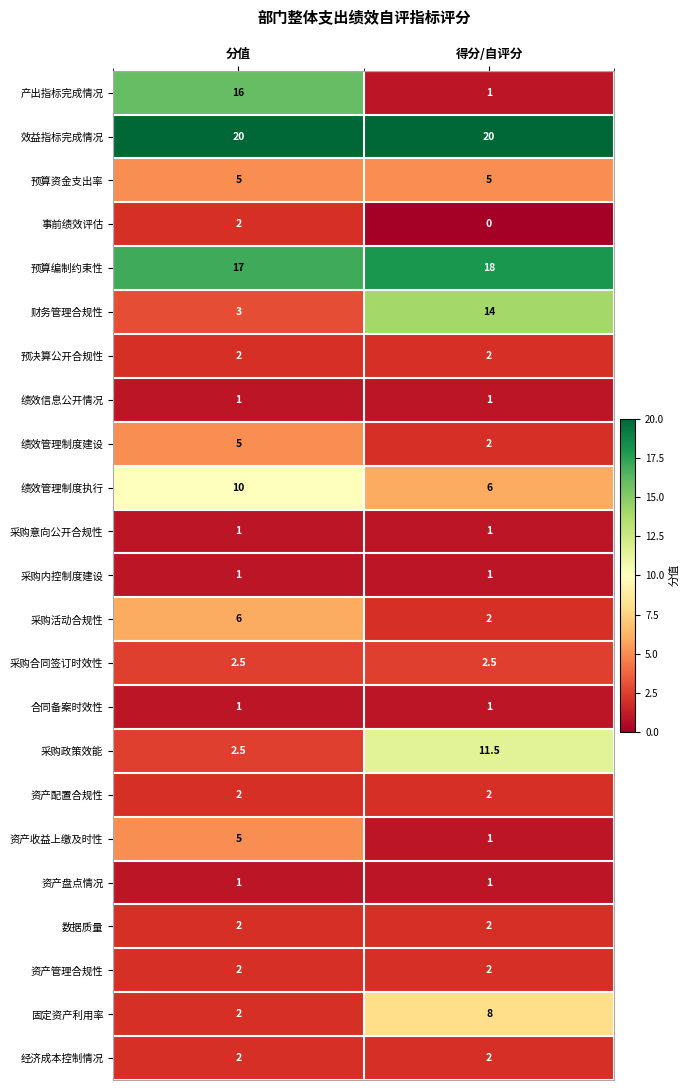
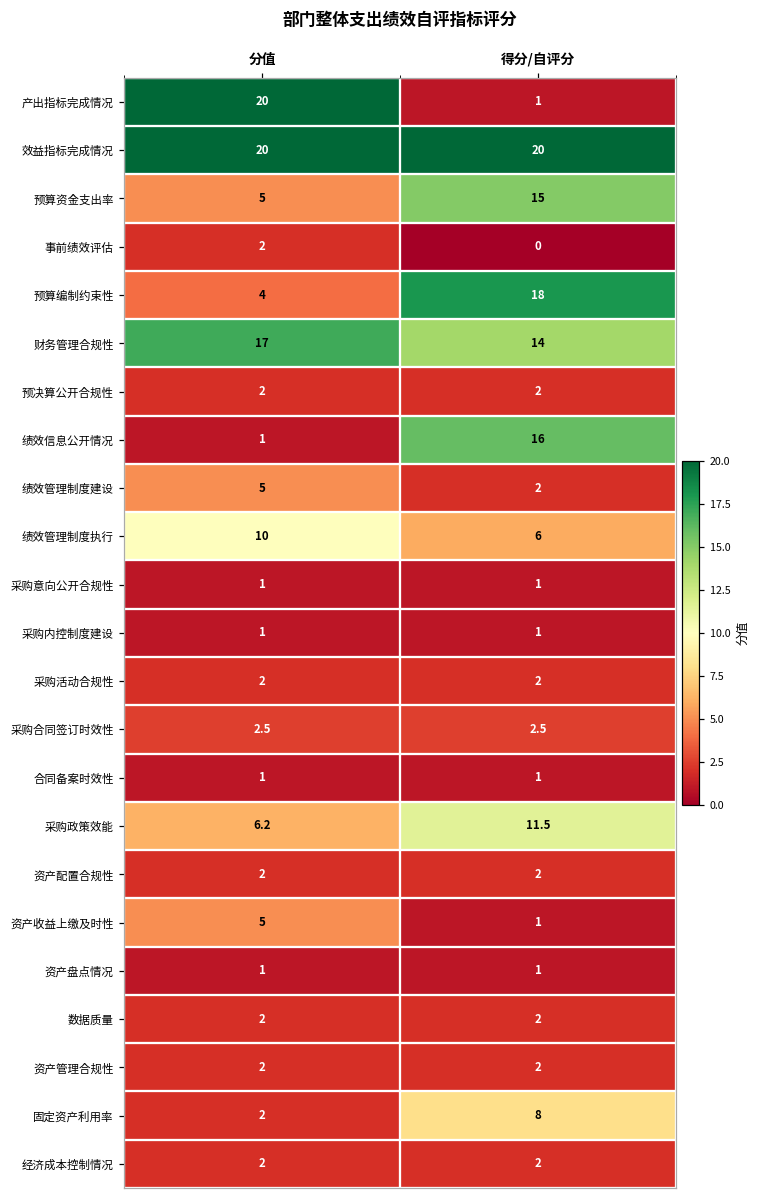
产出指标完成情况, 分值: 16 -> 20
预算资金支出率, 得分/自评分: 5 -> 15
预算编制约束性, 分值: 17 -> 4
财务管理合规性, 分值: 3 -> 17
绩效信息公开情况, 得分/自评分: 1 -> 16
采购活动合规性, 分值: 6 -> 2
采购政策效能, 分值: 2.5 -> 6.2
